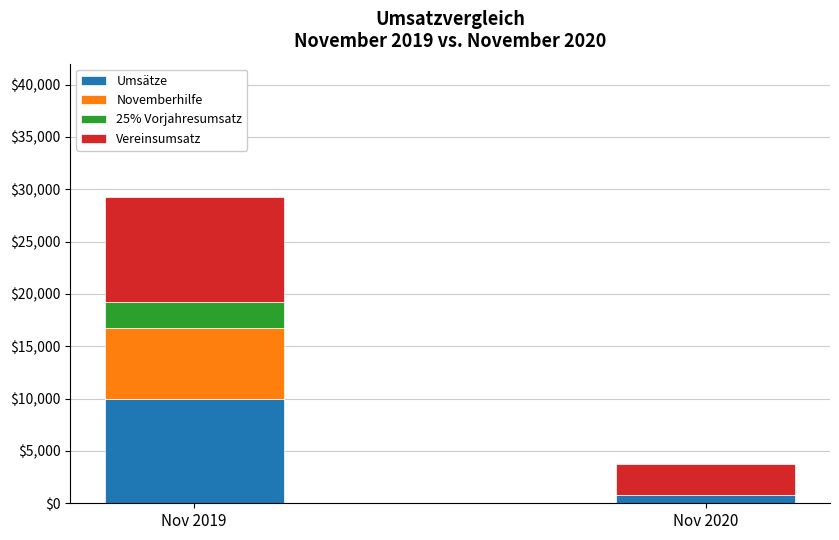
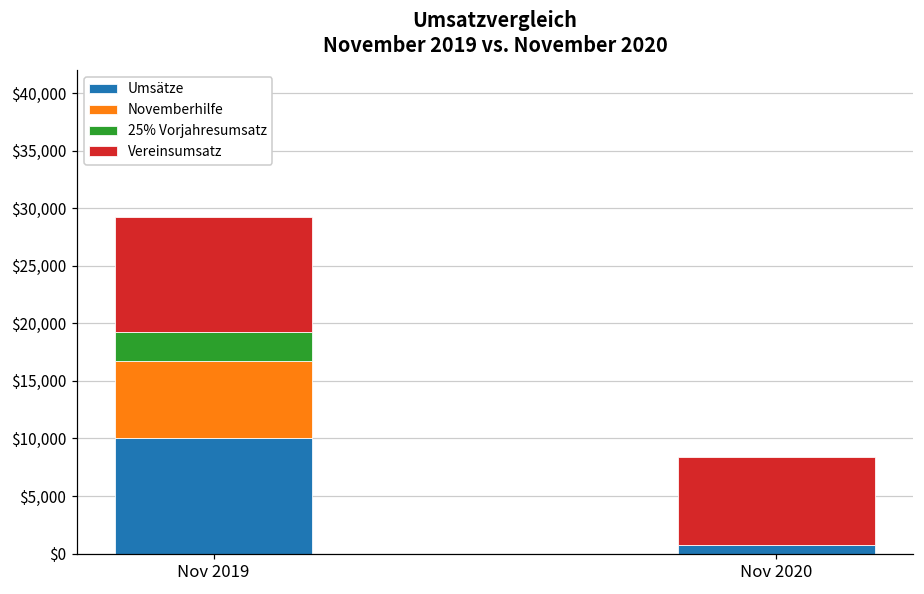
Vereinsumsatz, Nov 2020: $3,000 -> $7,600
